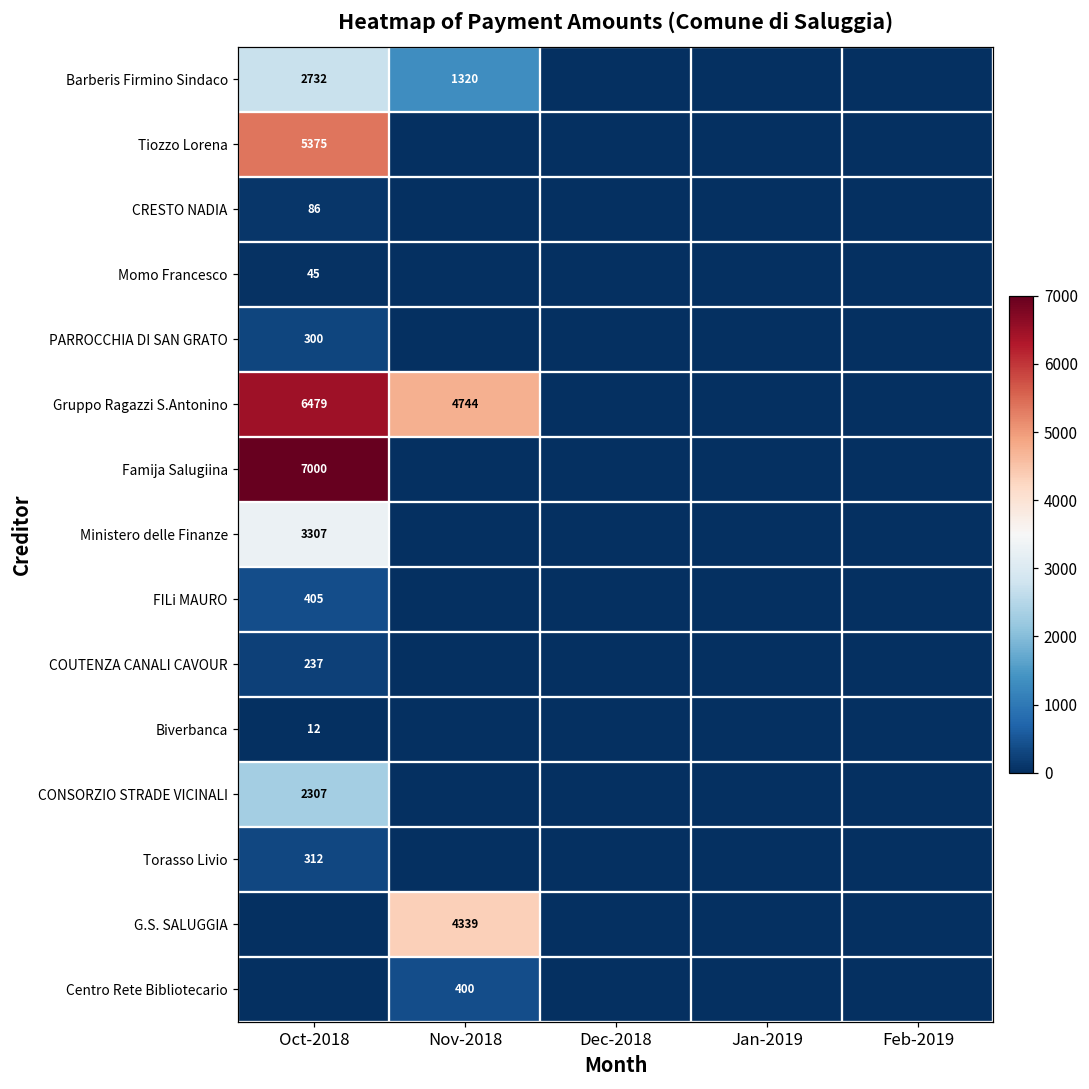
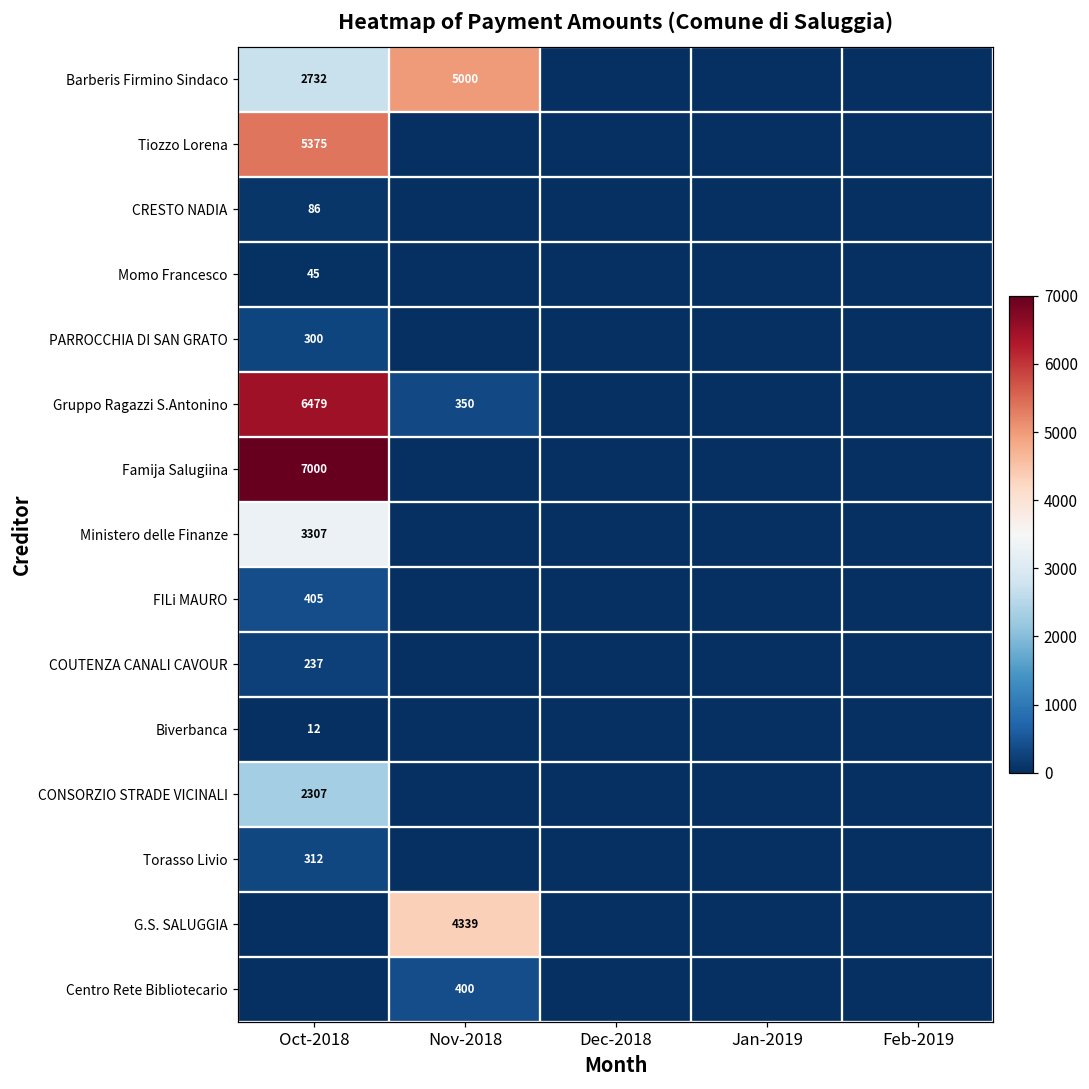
Barberis Firmino Sindaco, Nov-2018: 1320 -> 5000
Gruppo Ragazzi S.Antonino, Nov-2018: 4744 -> 350
